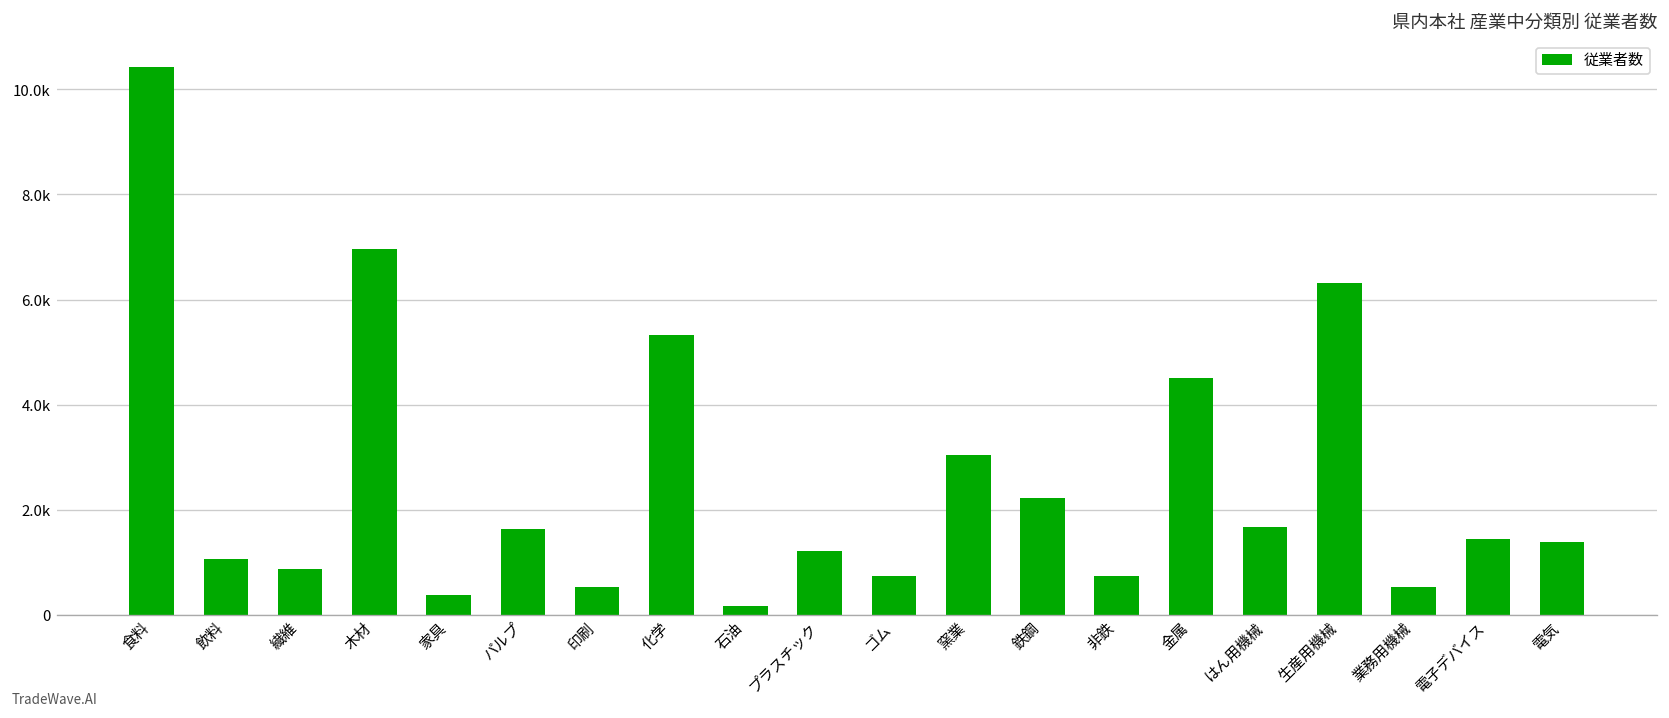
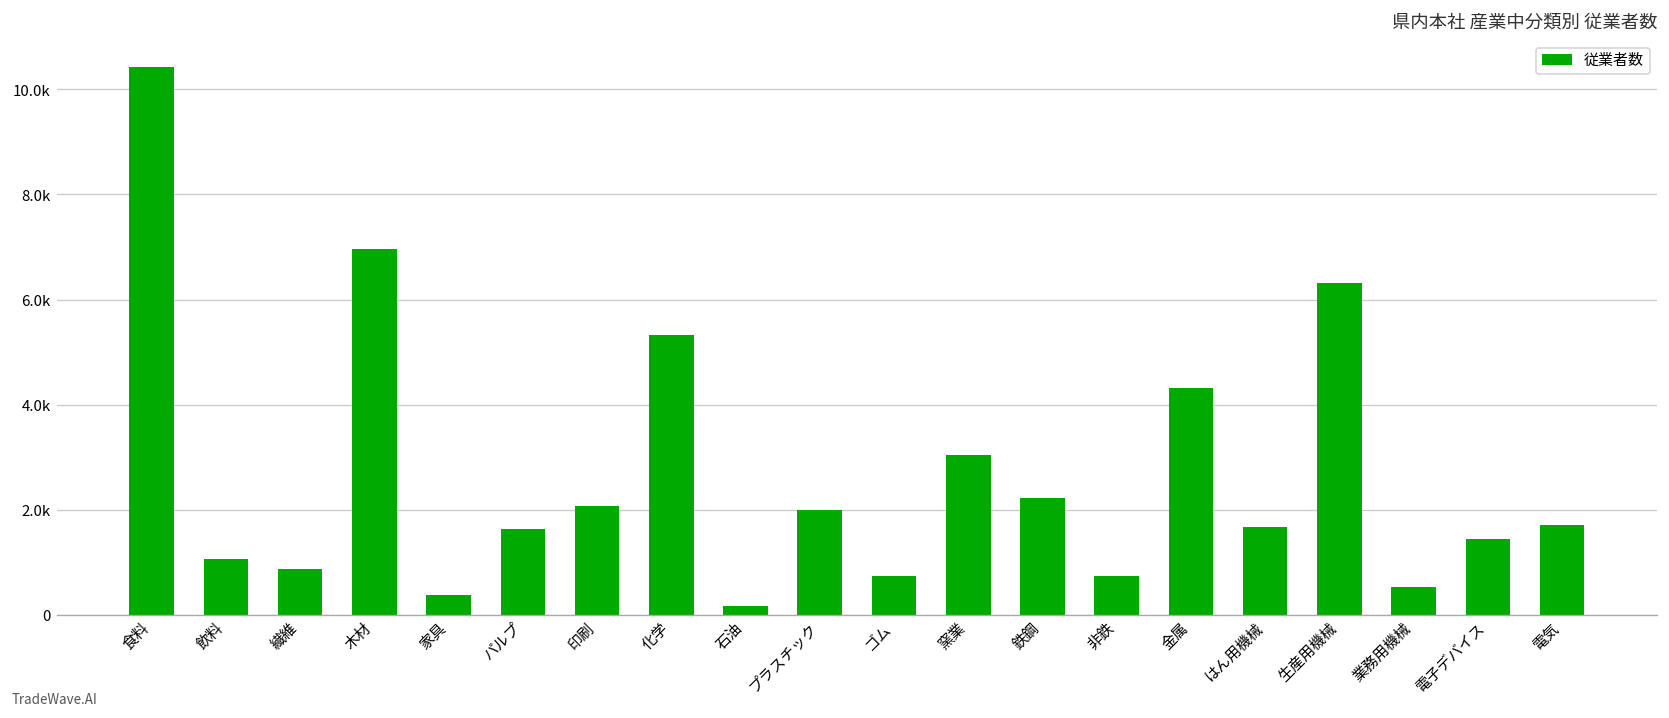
印刷: 500 -> 2100
プラスチック: 1200 -> 2000
金属: 4500 -> 4300
電気: 1400 -> 1700
